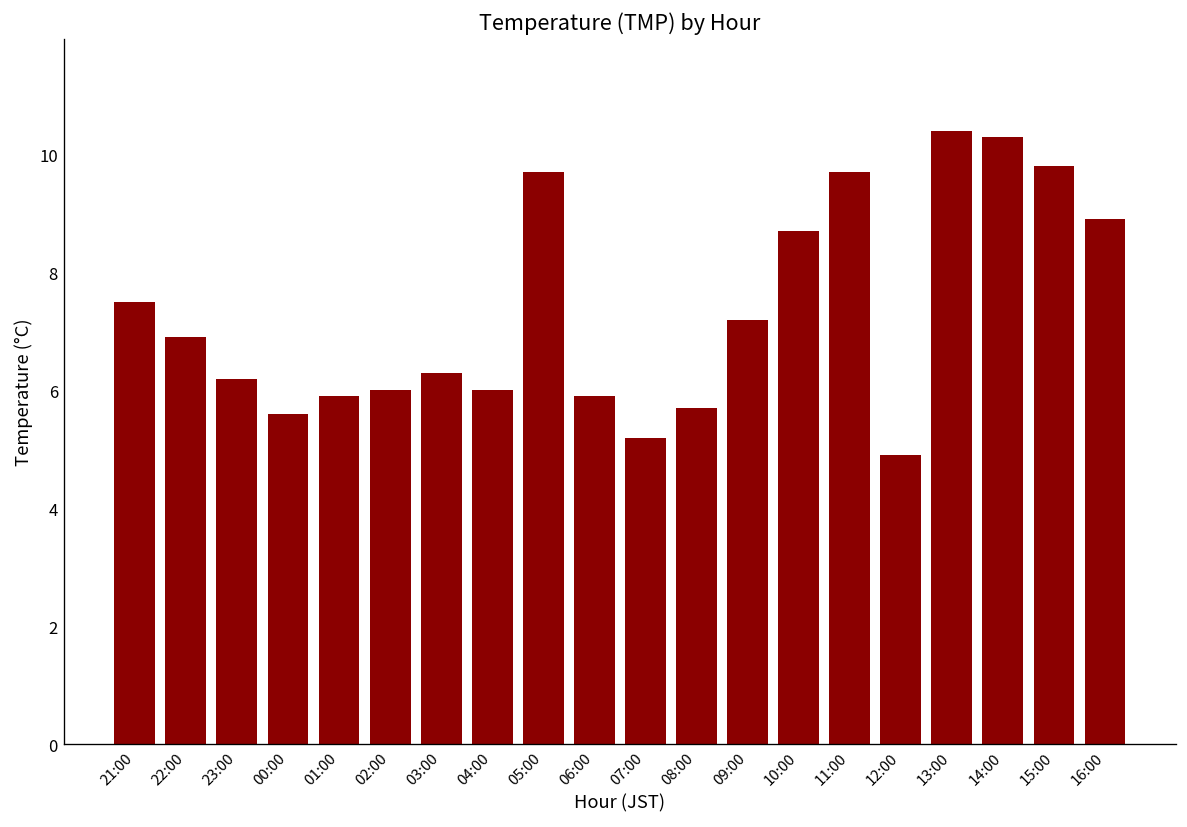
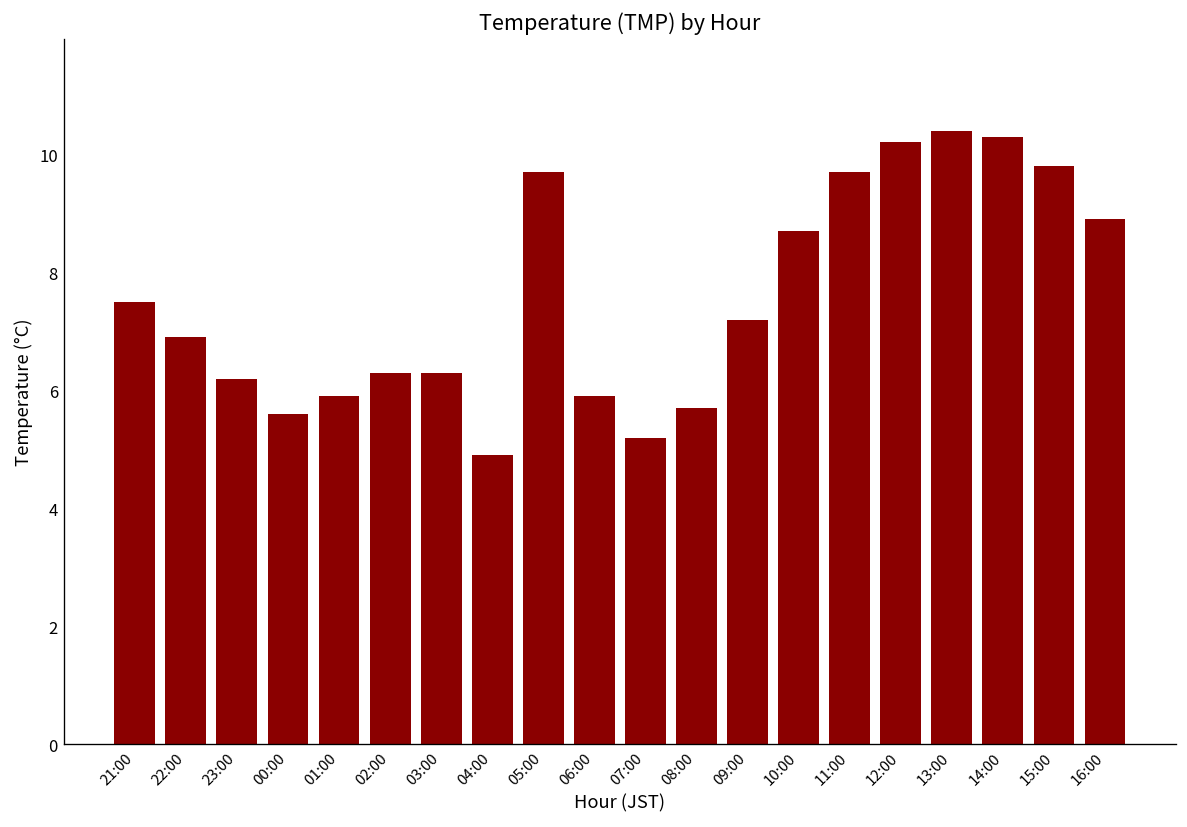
02:00: 6.0 -> 6.3
04:00: 6.0 -> 4.9
12:00: 4.9 -> 10.2
